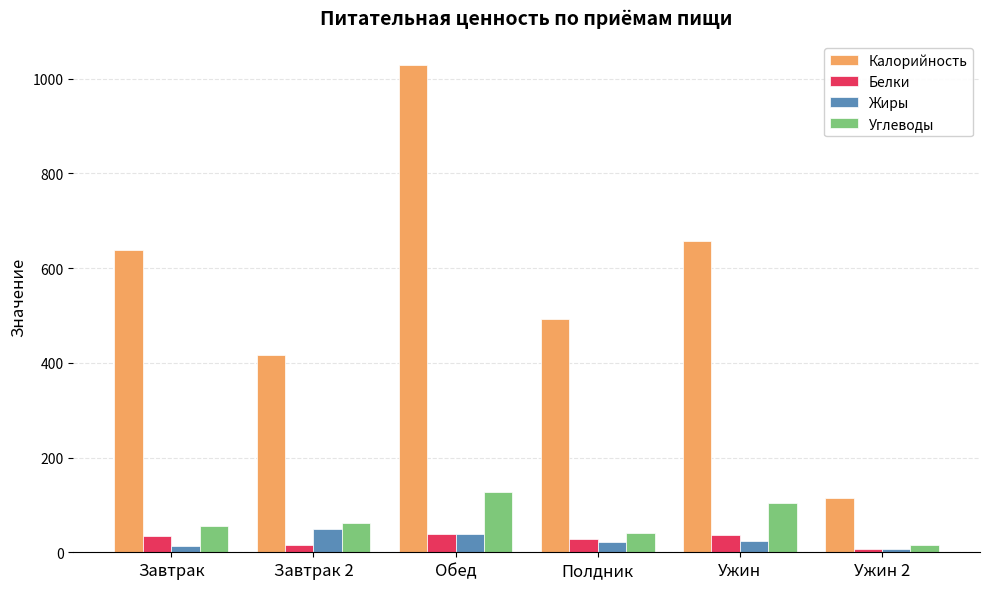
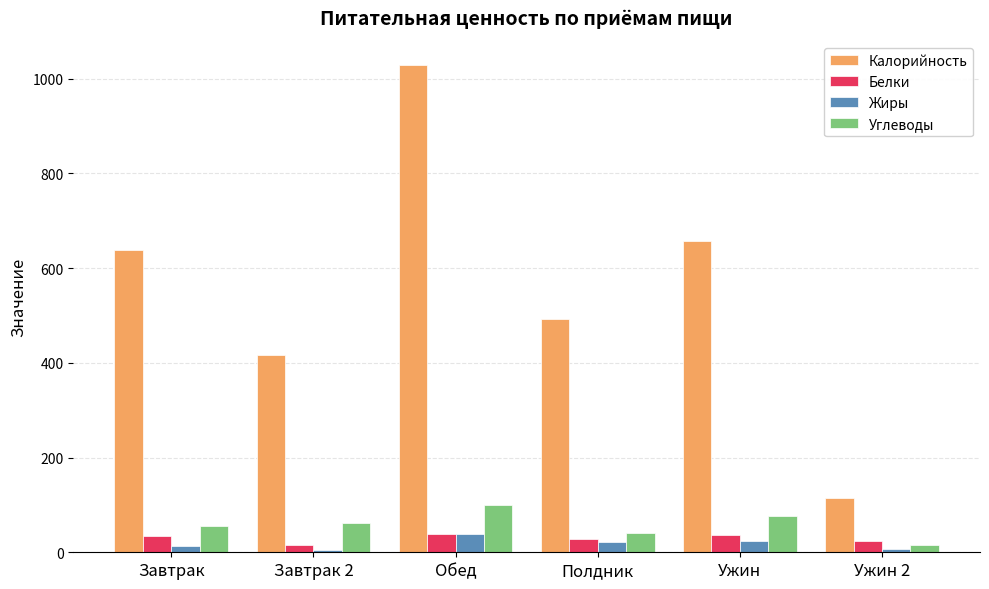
Жиры, Завтрак 2: 50 -> 0
Углеводы, Обед: 130 -> 100
Углеводы, Ужин: 110 -> 80
Белки, Ужин 2: 10 -> 20
